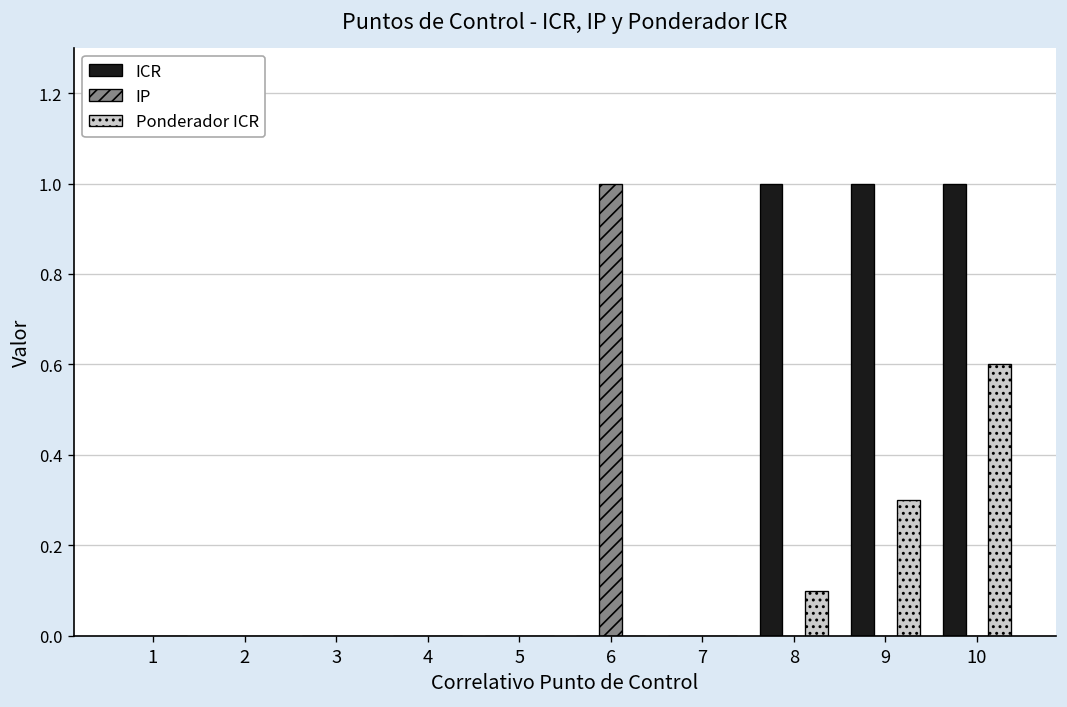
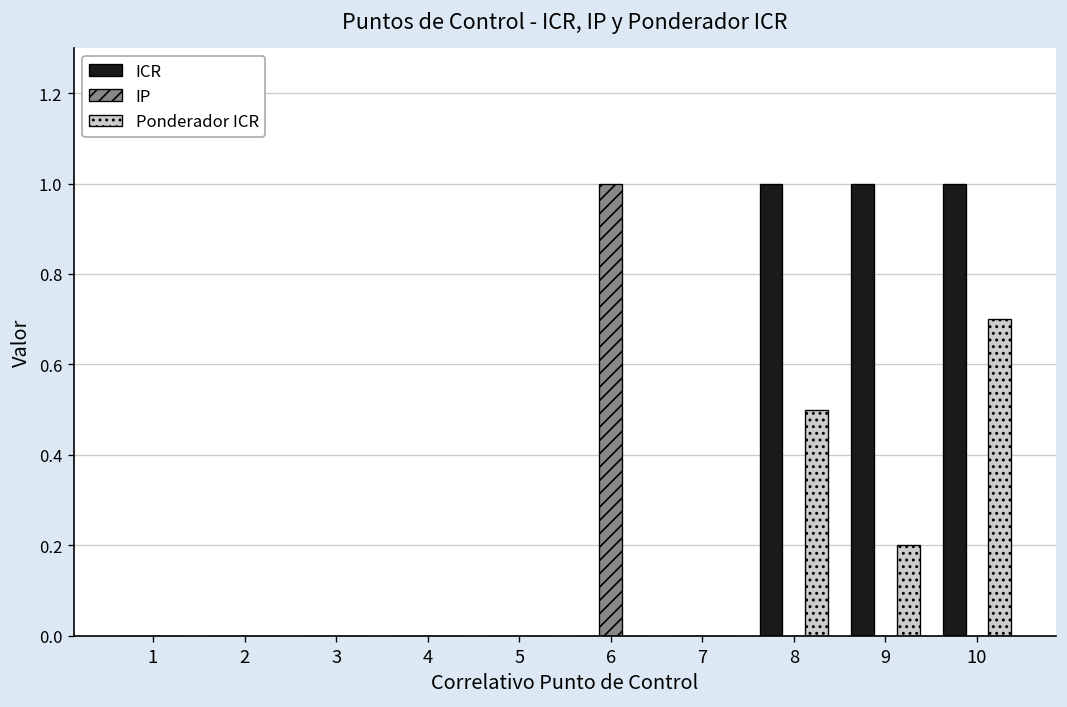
Ponderador ICR, 8: 0.1 -> 0.5
Ponderador ICR, 9: 0.3 -> 0.2
Ponderador ICR, 10: 0.6 -> 0.7
